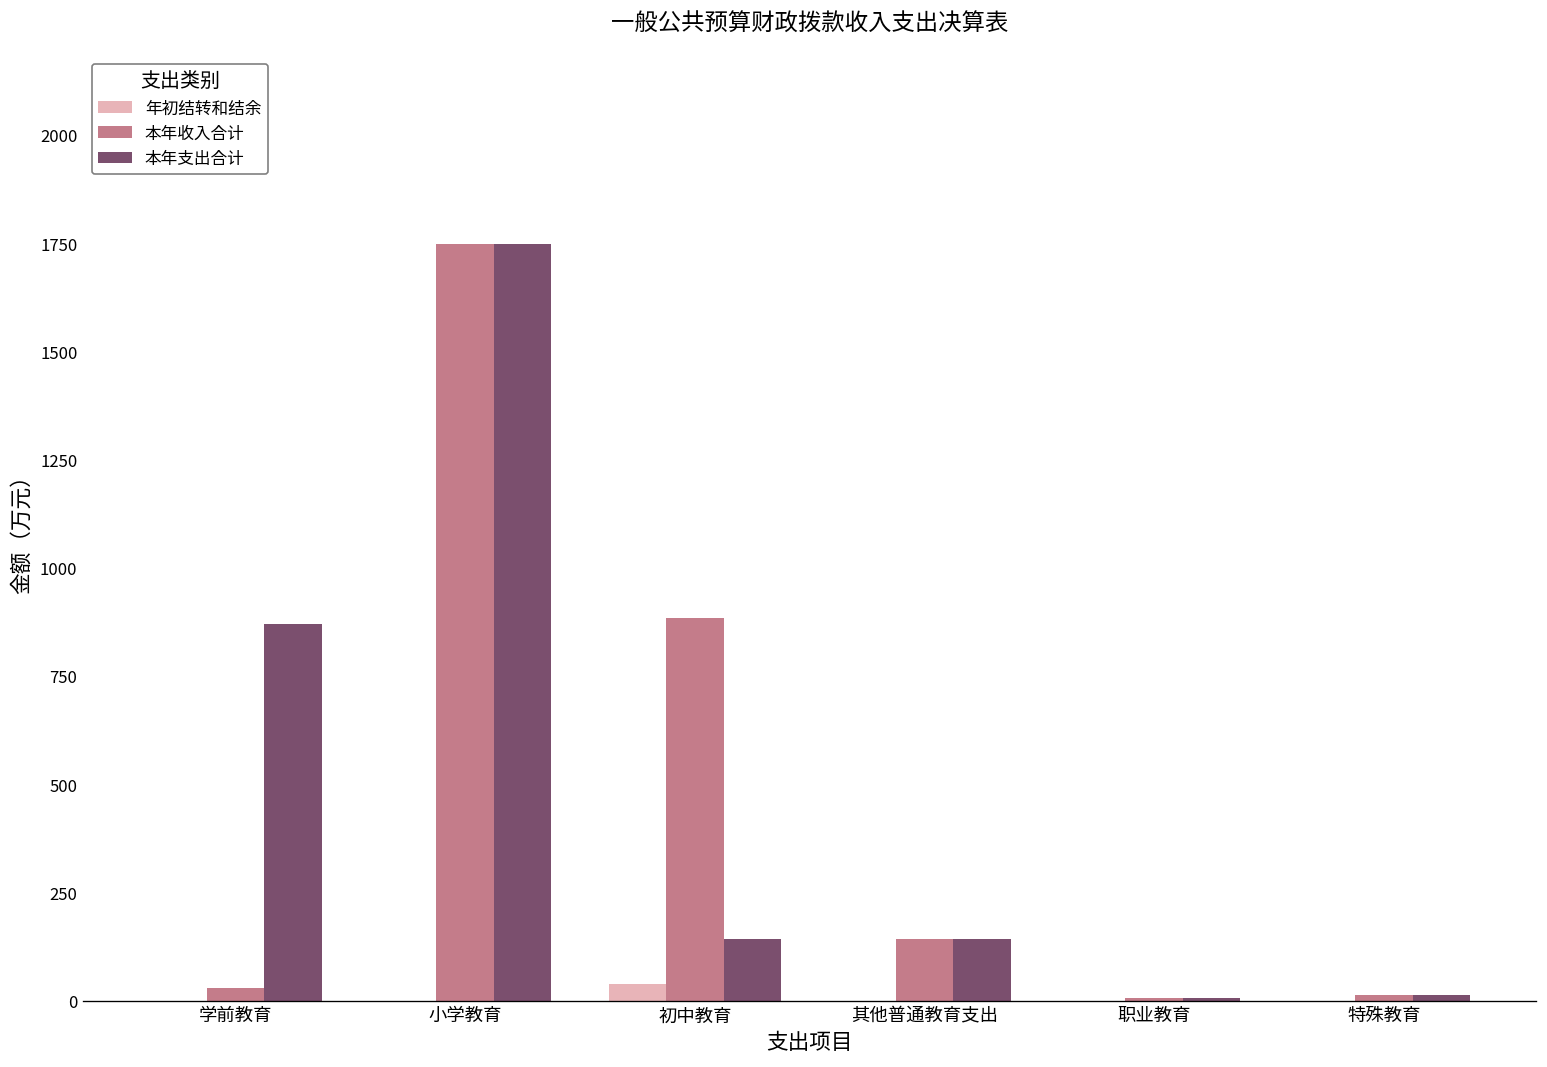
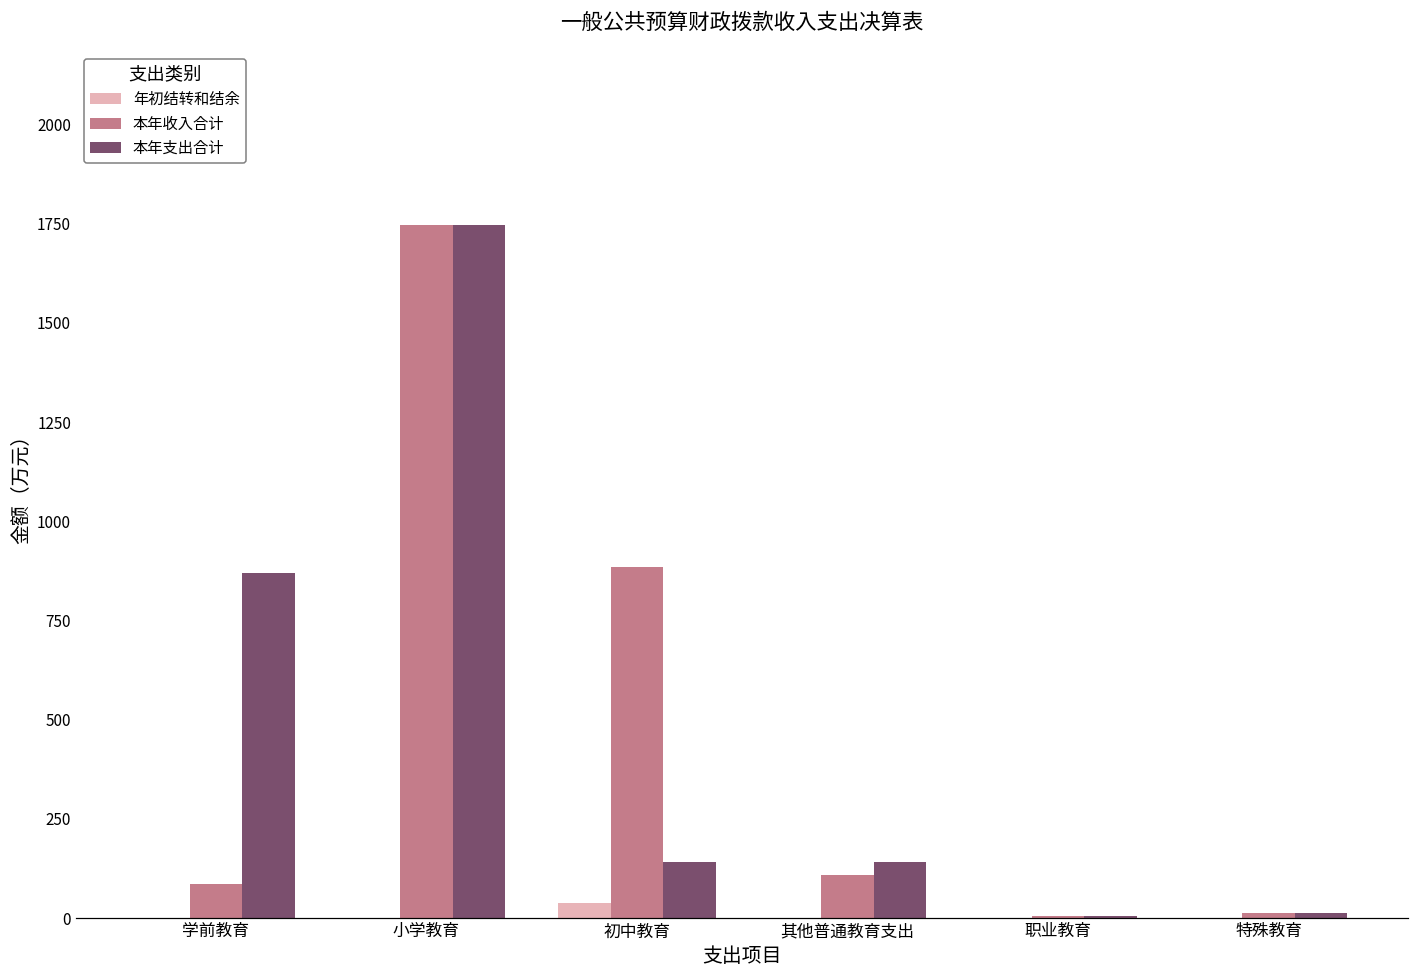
本年收入合计, 学前教育: 30 -> 90
本年收入合计, 其他普通教育支出: 140 -> 110
